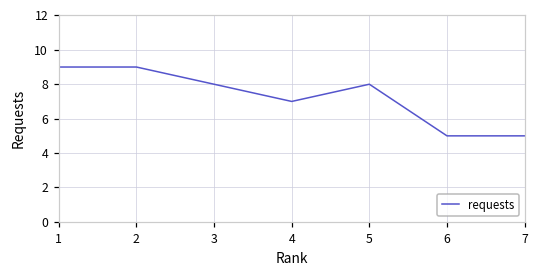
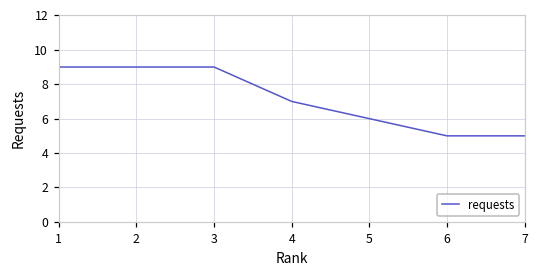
3: 8 -> 9
5: 8 -> 6
